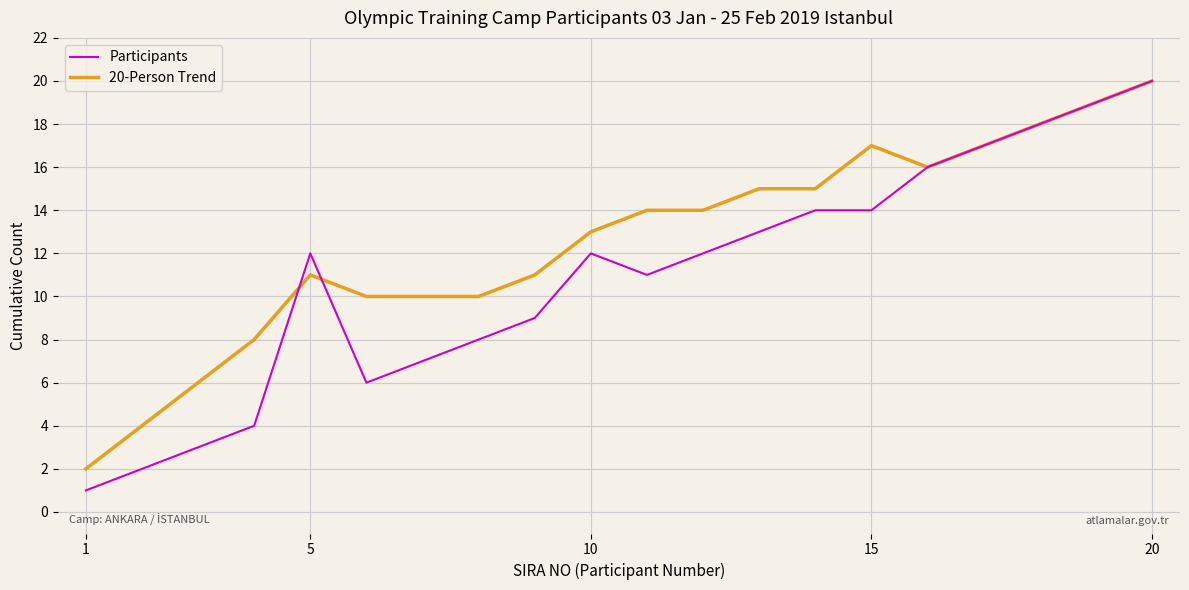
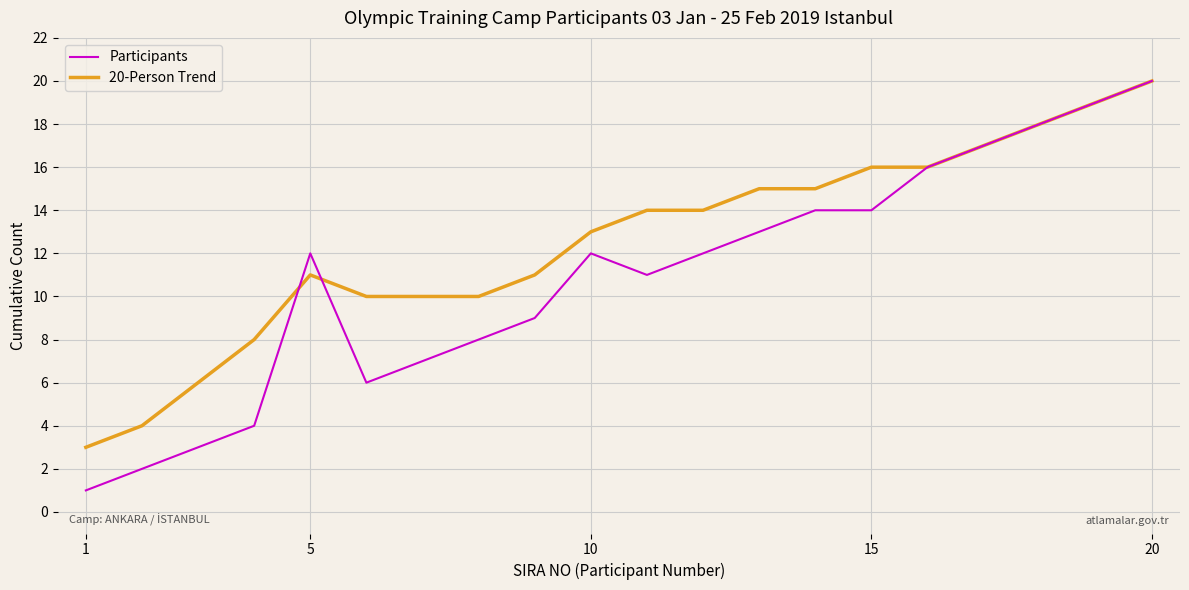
20-Person Trend, 1: 2 -> 3
20-Person Trend, 15: 17 -> 16
